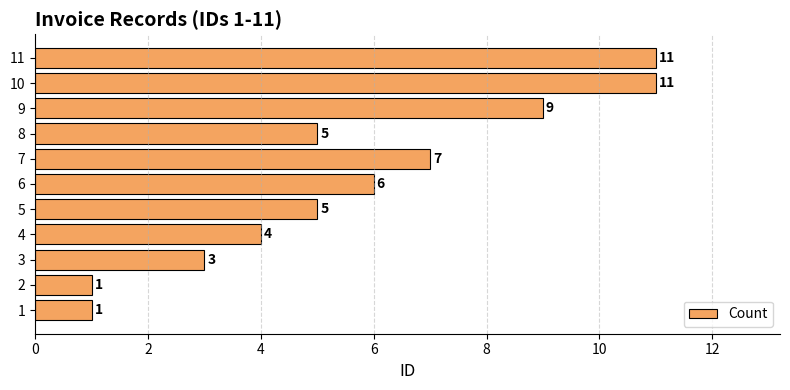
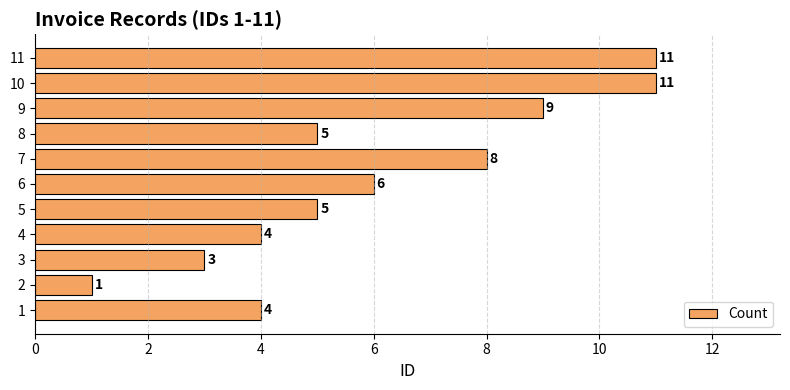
7: 7 -> 8
1: 1 -> 4
